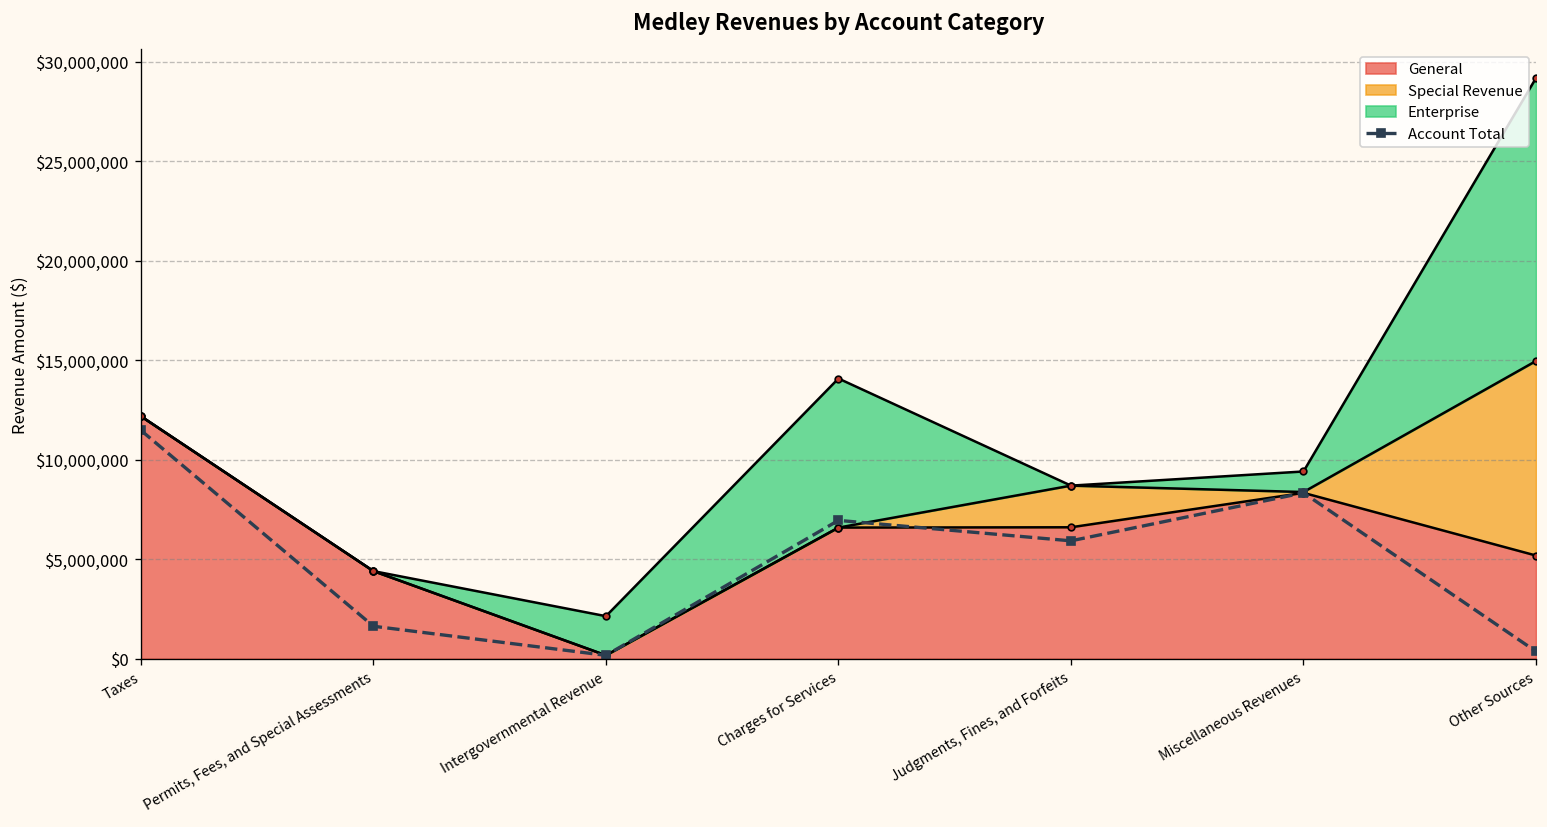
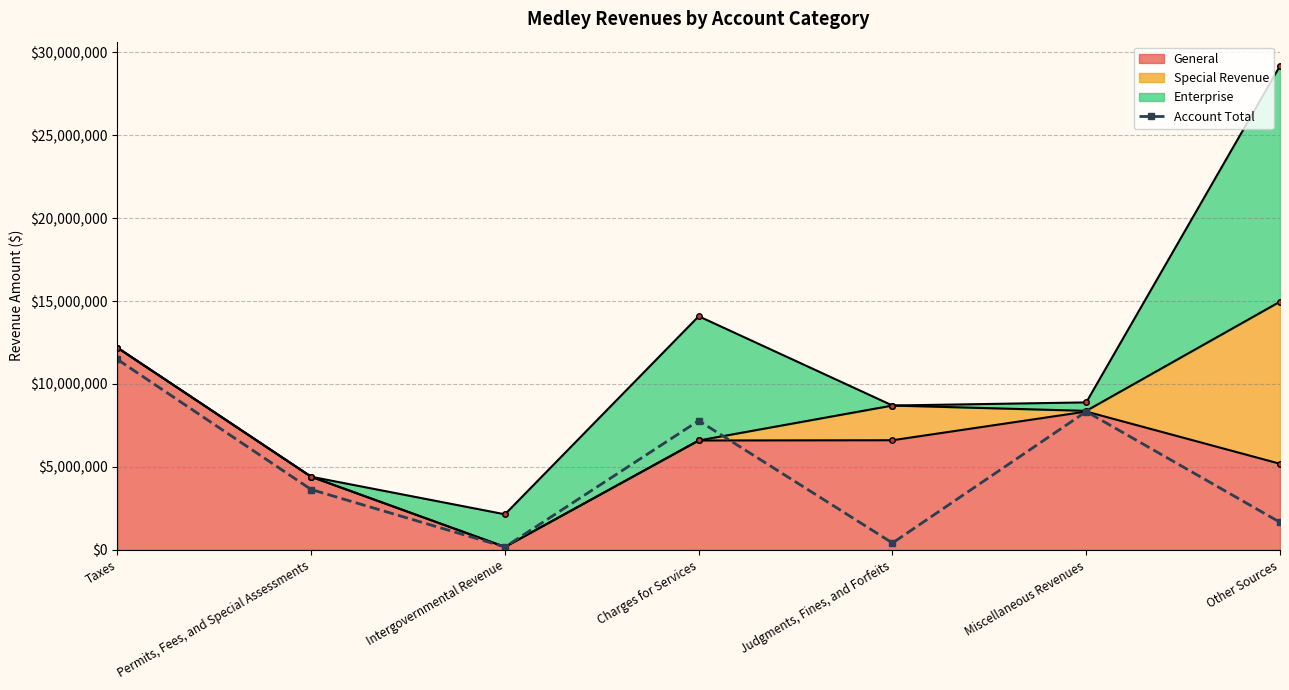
Account Total, Permits, Fees, and Special Assessments: $1,600,000 -> $3,600,000
Account Total, Charges for Services: $7,000,000 -> $7,800,000
Account Total, Judgments, Fines, and Forfeits: $5,900,000 -> $400,000
Enterprise, Miscellaneous Revenues: $1,000,000 -> $500,000
Account Total, Other Sources: $400,000 -> $1,700,000
